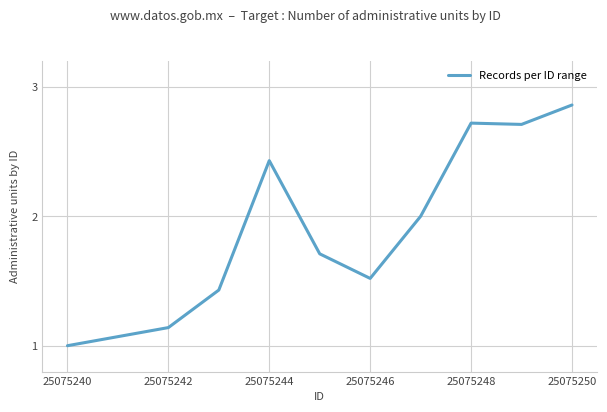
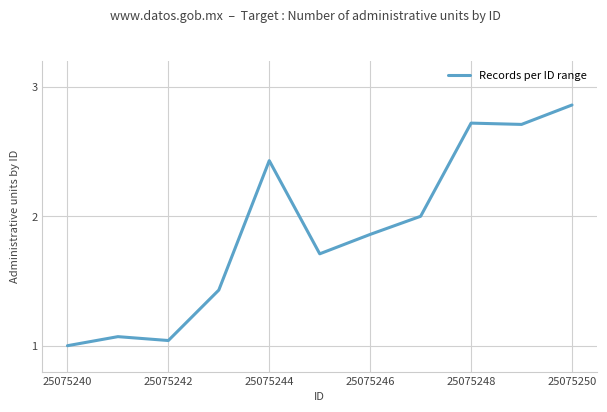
25075242: 1.14 -> 1.04
25075246: 1.52 -> 1.86
